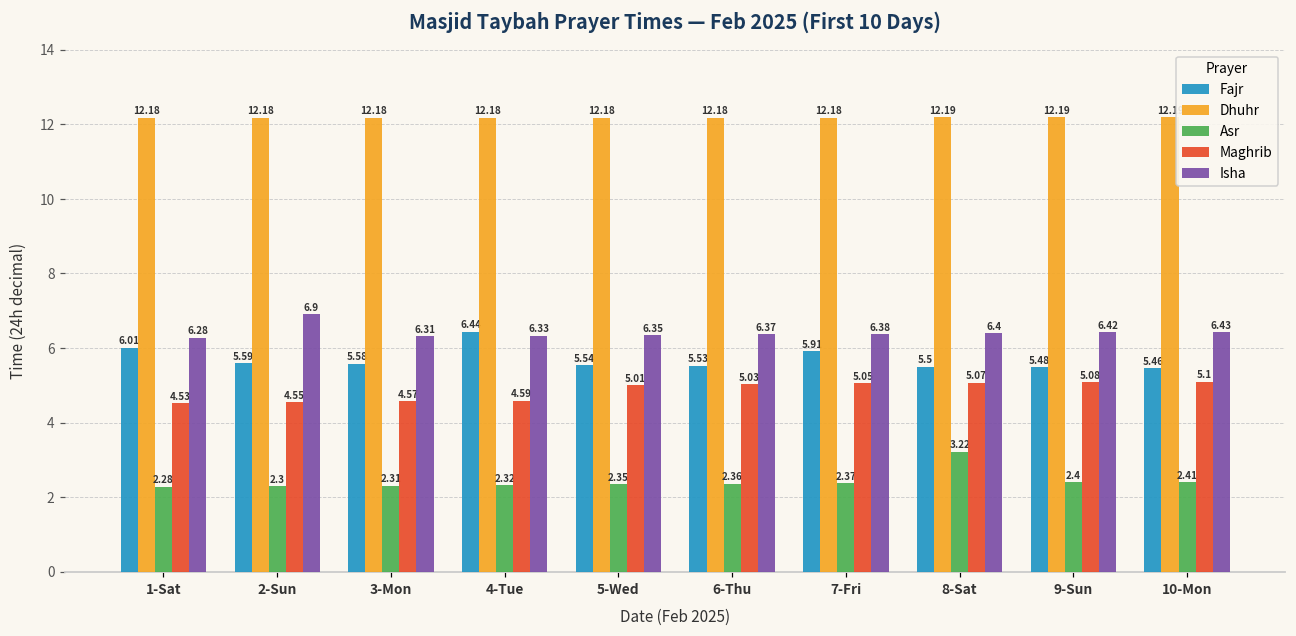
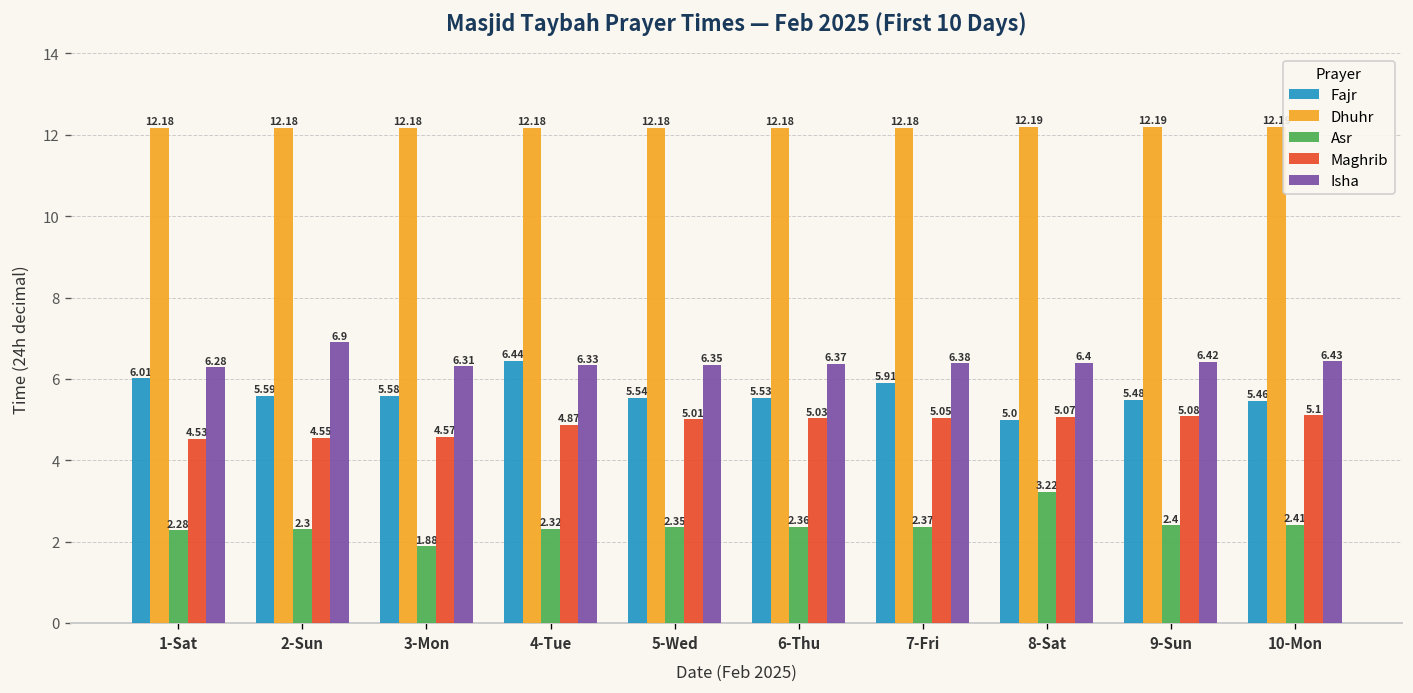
Asr, 3-Mon: 2.31 -> 1.88
Maghrib, 4-Tue: 4.59 -> 4.87
Fajr, 8-Sat: 5.5 -> 5.0
